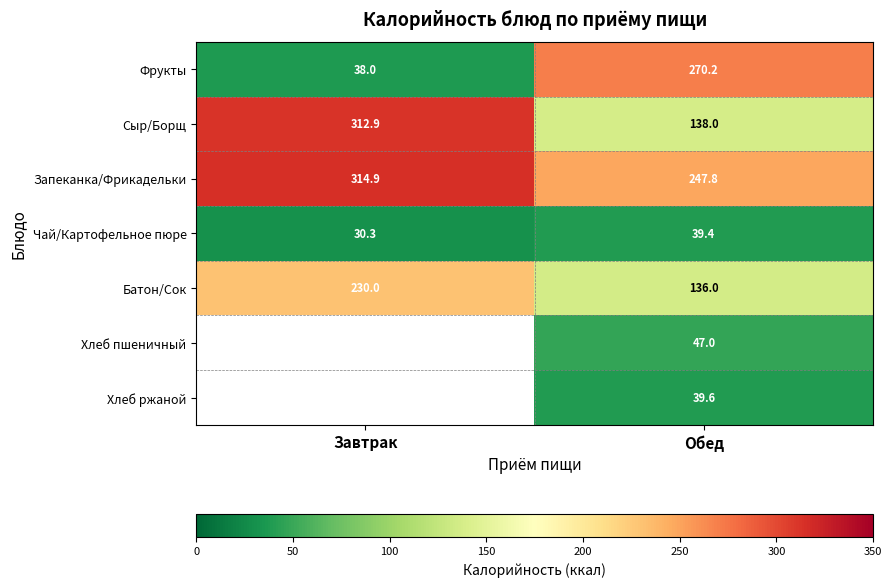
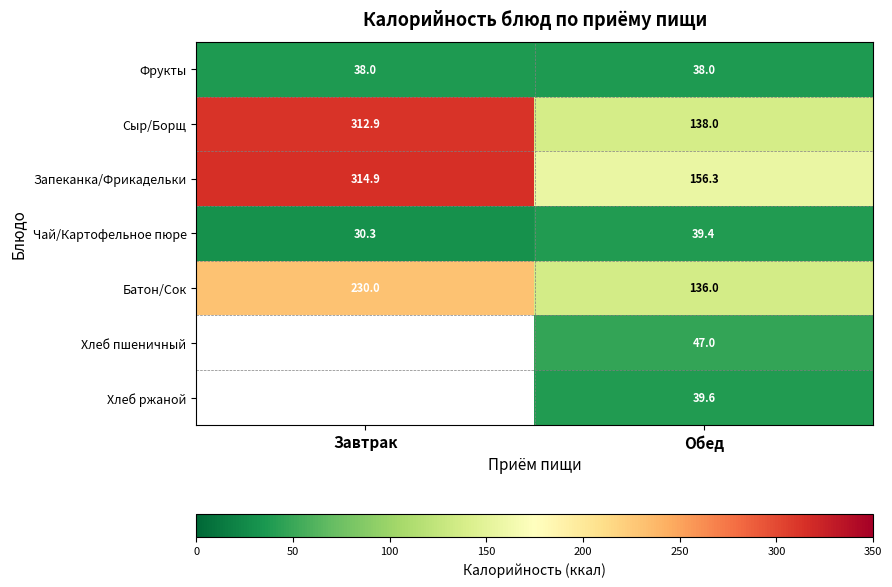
Фрукты, Обед: 270.2 -> 38.0
Запеканка/Фрикадельки, Обед: 247.8 -> 156.3
